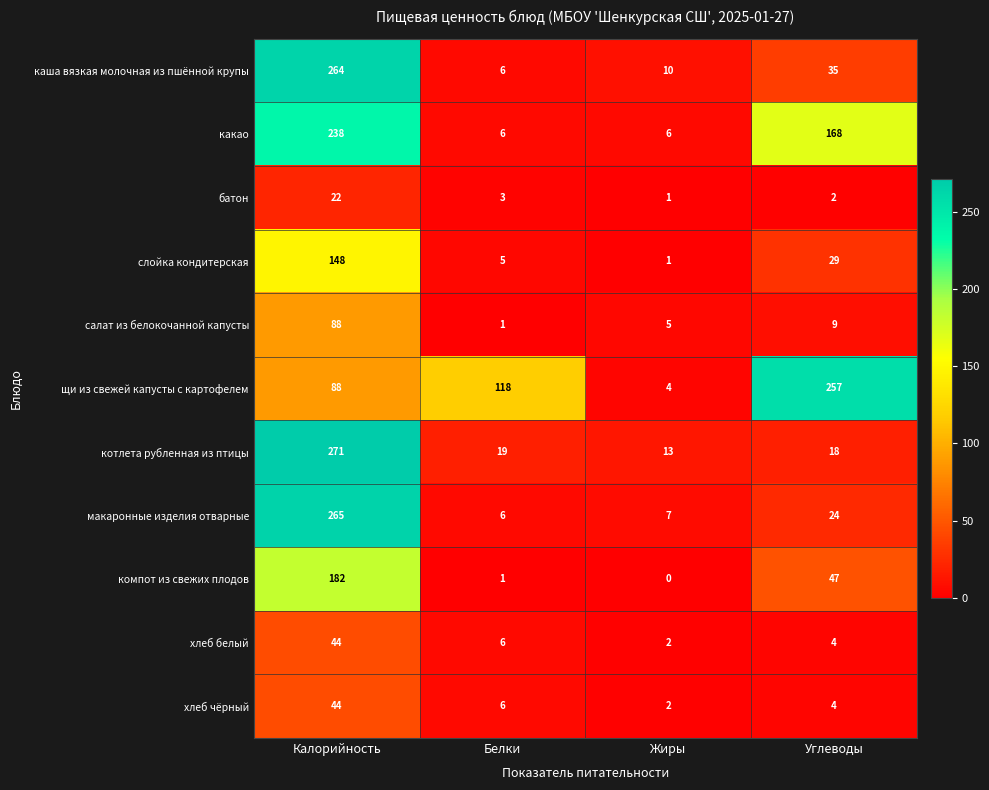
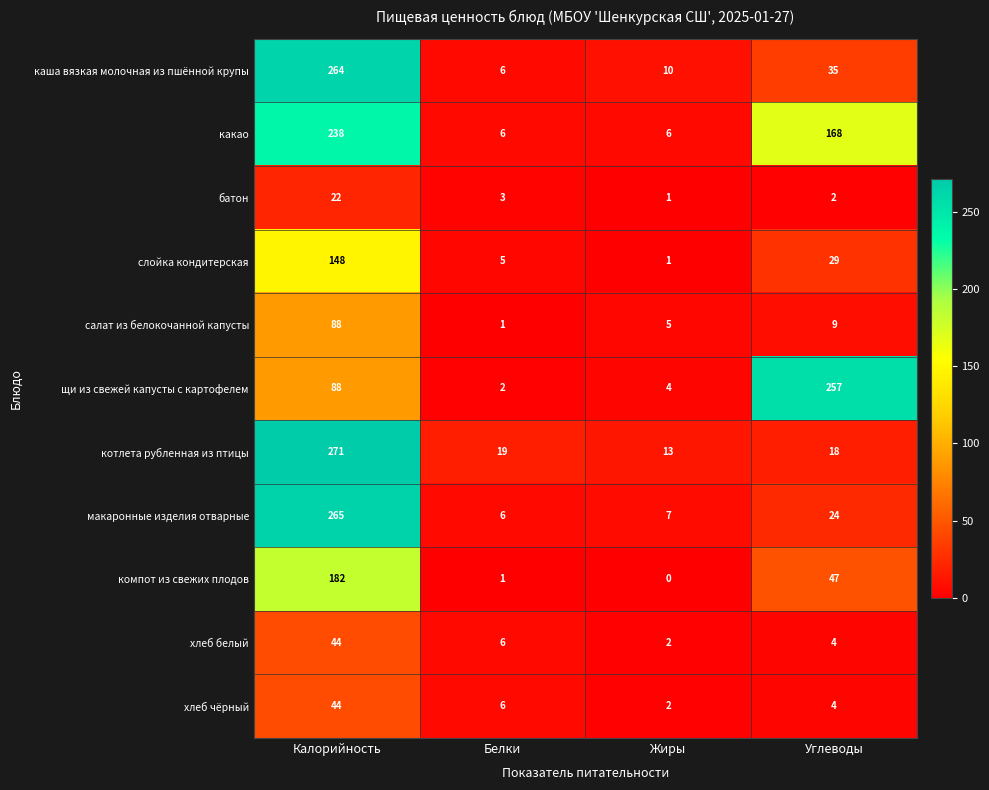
щи из свежей капусты с картофелем, Белки: 118 -> 2
